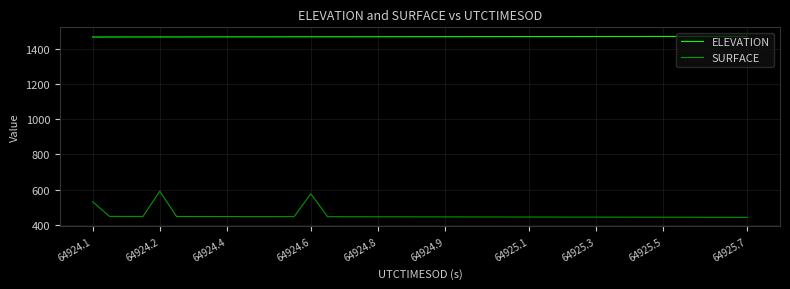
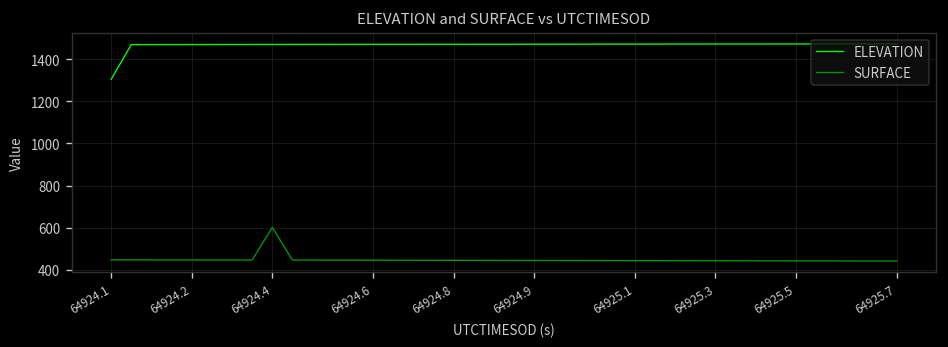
ELEVATION, 64924.1: 1470 -> 1300
SURFACE, 64924.1: 530 -> 450
SURFACE, 64924.2: 590 -> 450
SURFACE, 64924.4: 450 -> 600
SURFACE, 64924.6: 580 -> 450
